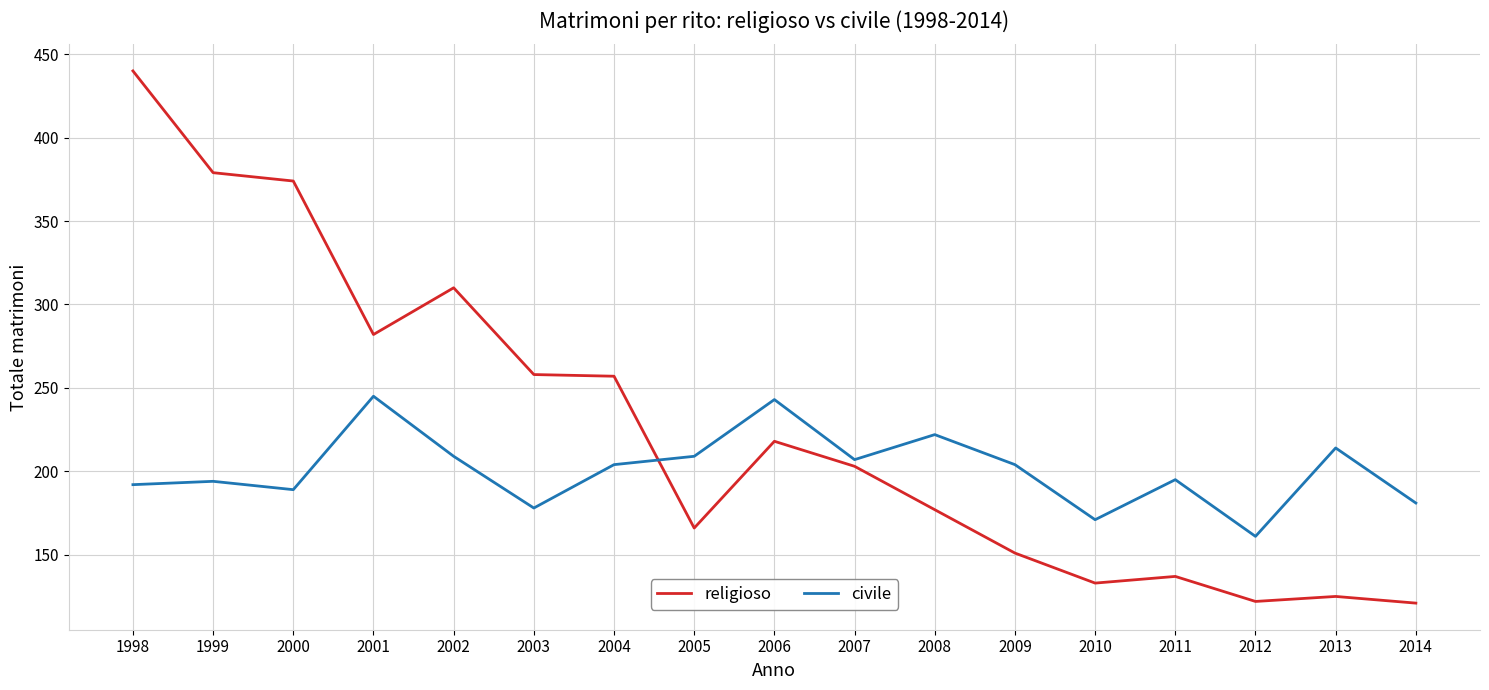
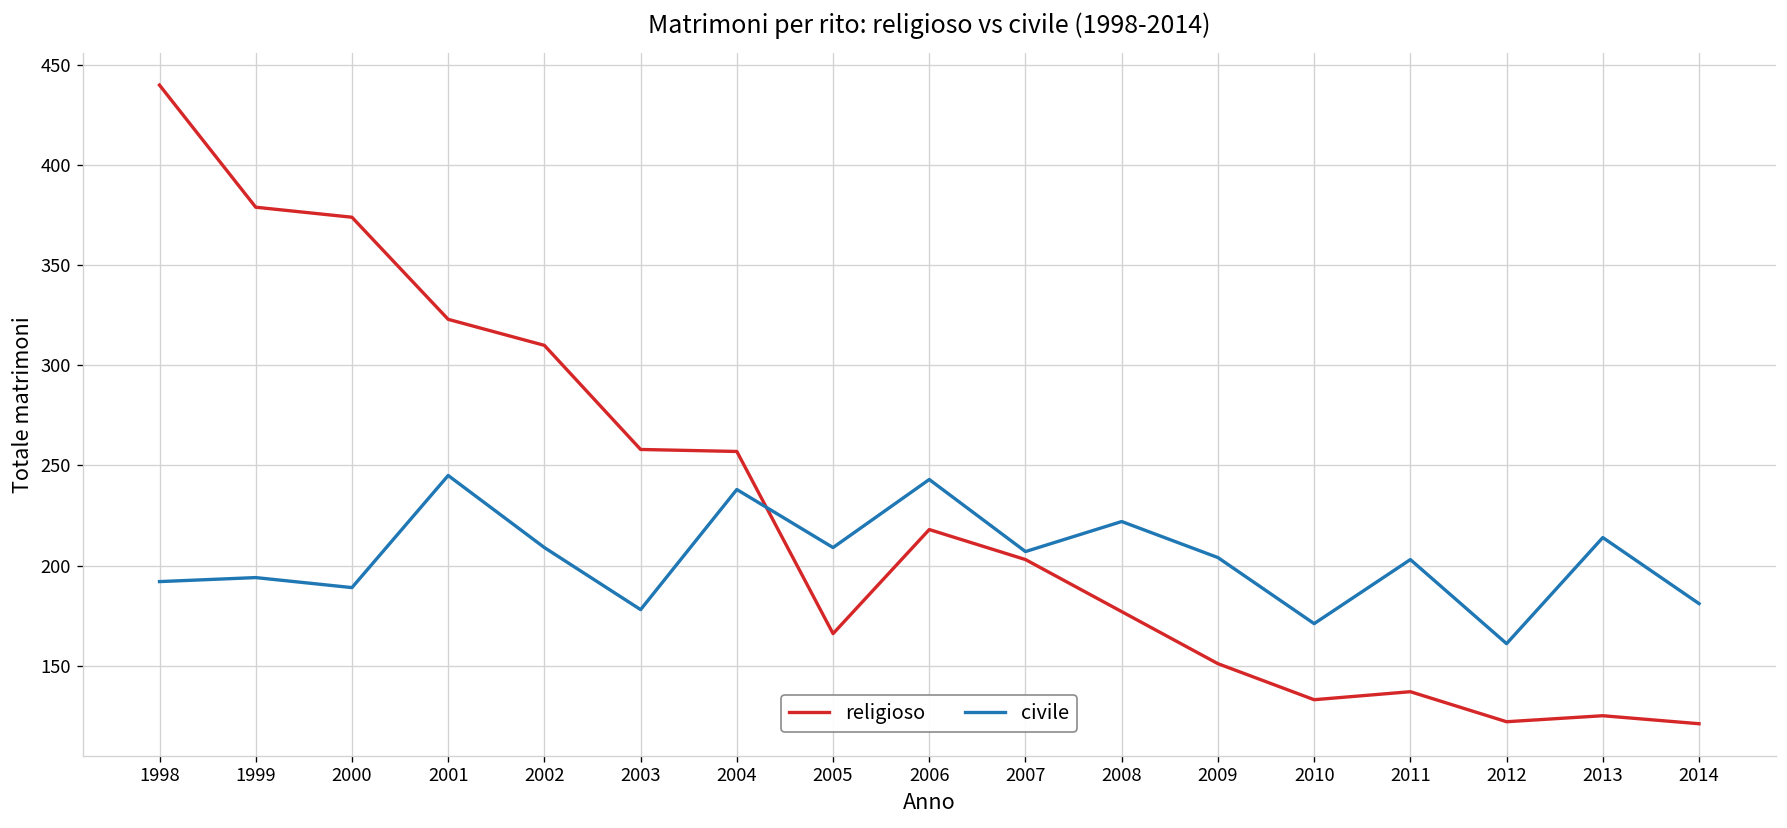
religioso, 2001: 282 -> 323
civile, 2004: 204 -> 238
civile, 2011: 195 -> 203
